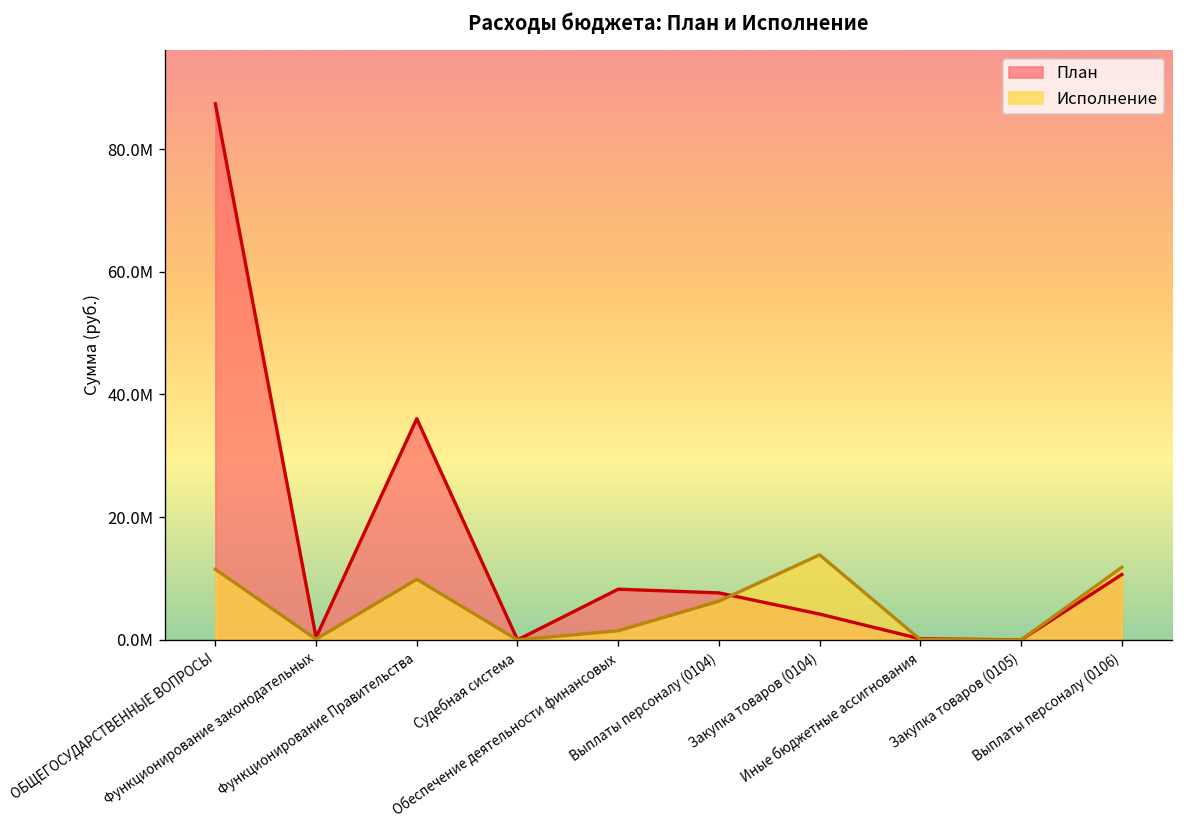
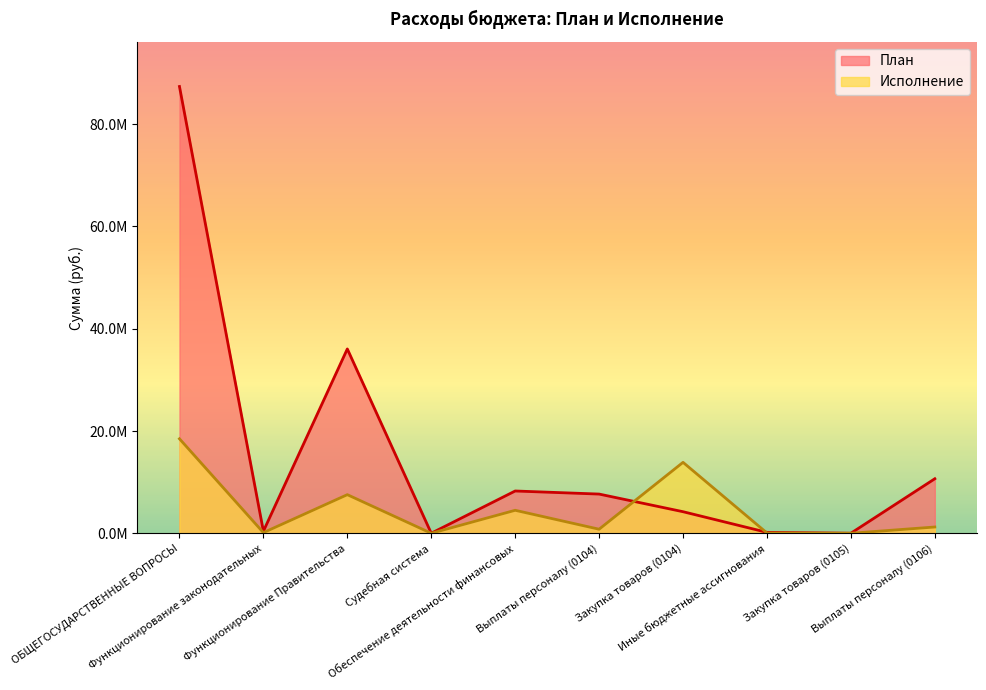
Исполнение, ОБЩЕГОСУДАРСТВЕННЫЕ ВОПРОСЫ: 12000000 -> 18000000
Исполнение, Функционирование Правительства: 10000000 -> 8000000
Исполнение, Обеспечение деятельности финансовых: 1000000 -> 4000000
Исполнение, Выплаты персоналу (0104): 6000000 -> 1000000
Исполнение, Выплаты персоналу (0106): 12000000 -> 1000000
